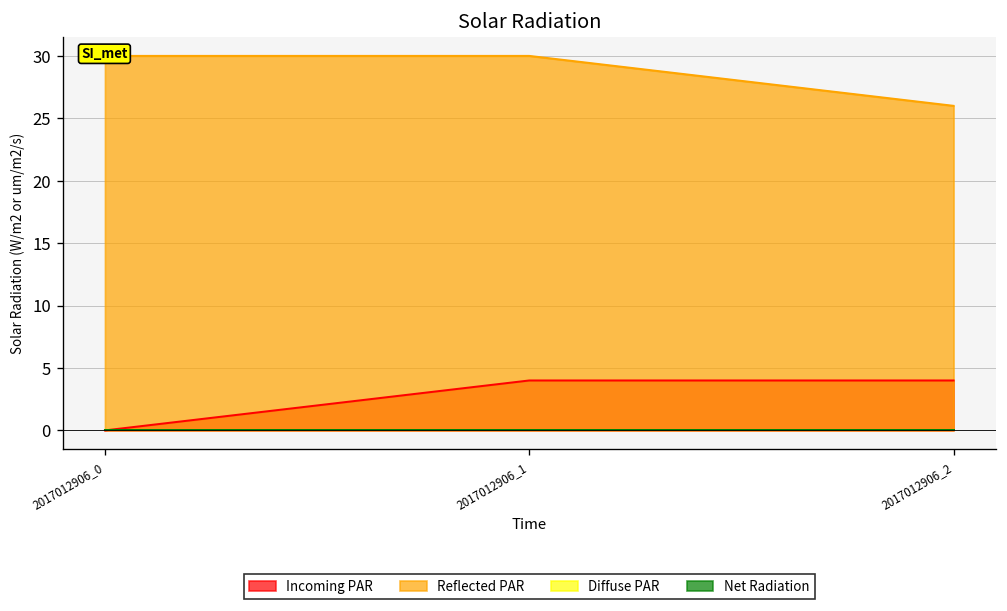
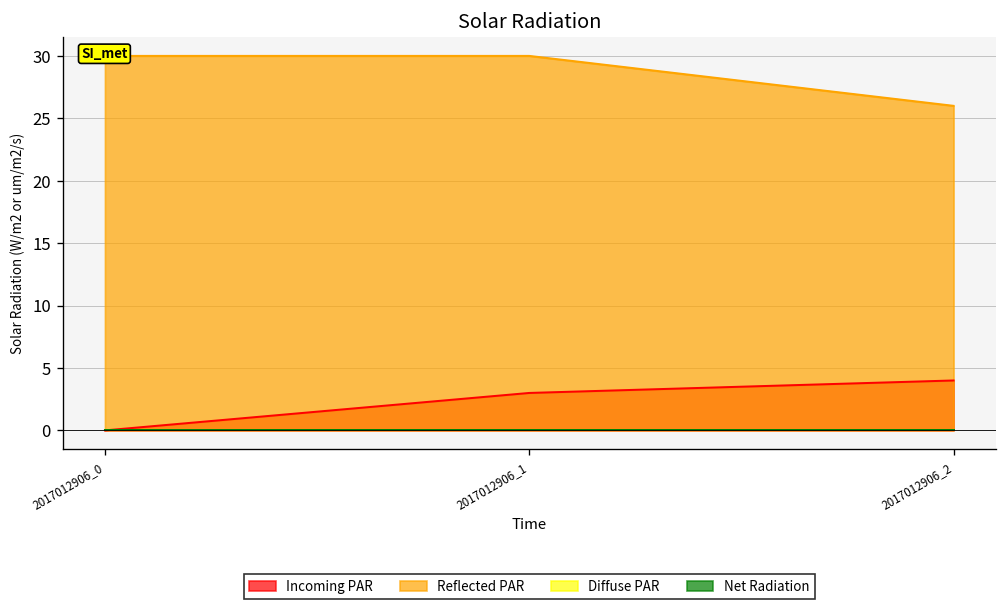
Incoming PAR, 2017012906_1: 4 -> 3
